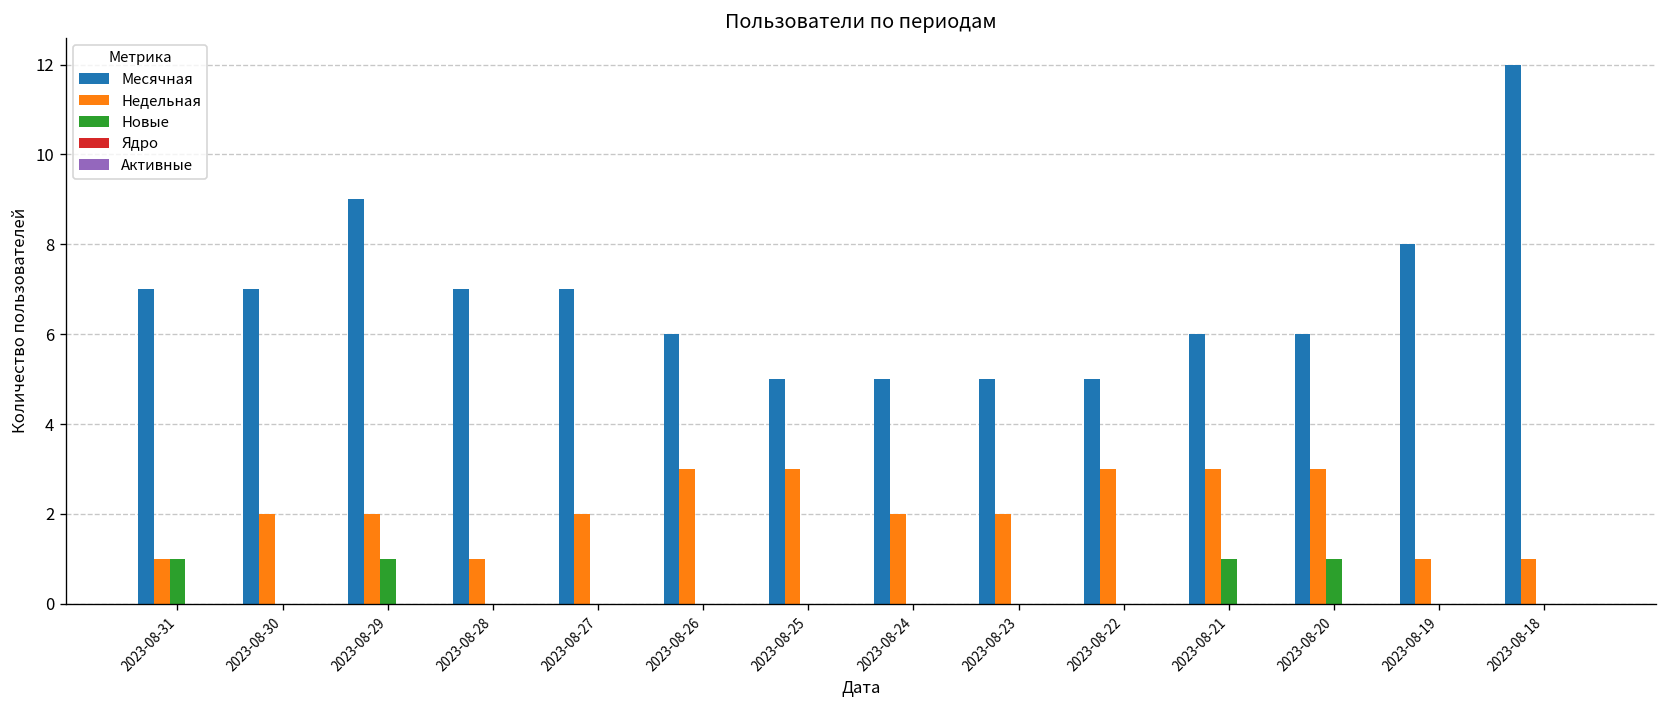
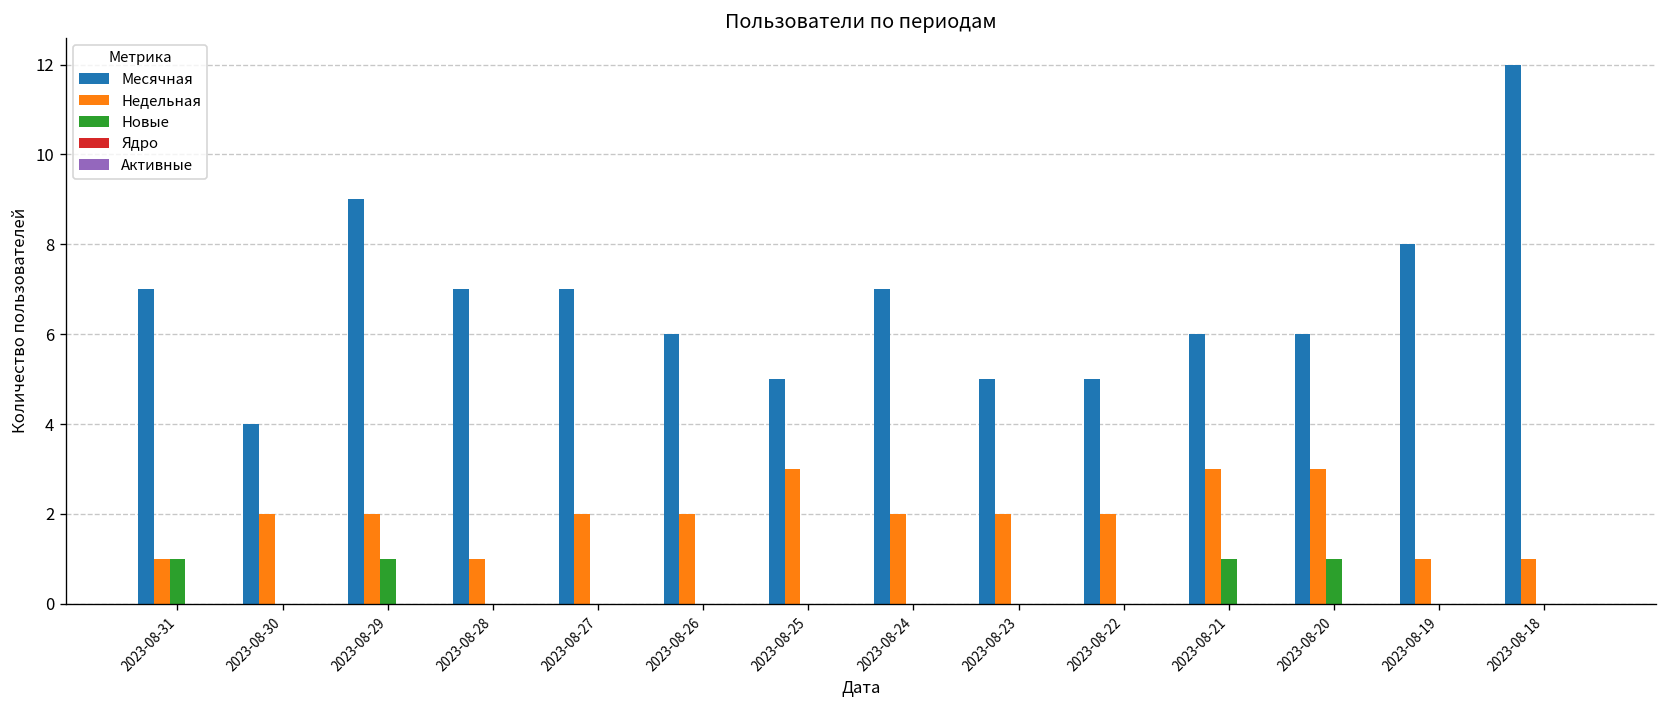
Месячная, 2023-08-30: 7 -> 4
Недельная, 2023-08-26: 3 -> 2
Месячная, 2023-08-24: 5 -> 7
Недельная, 2023-08-22: 3 -> 2
